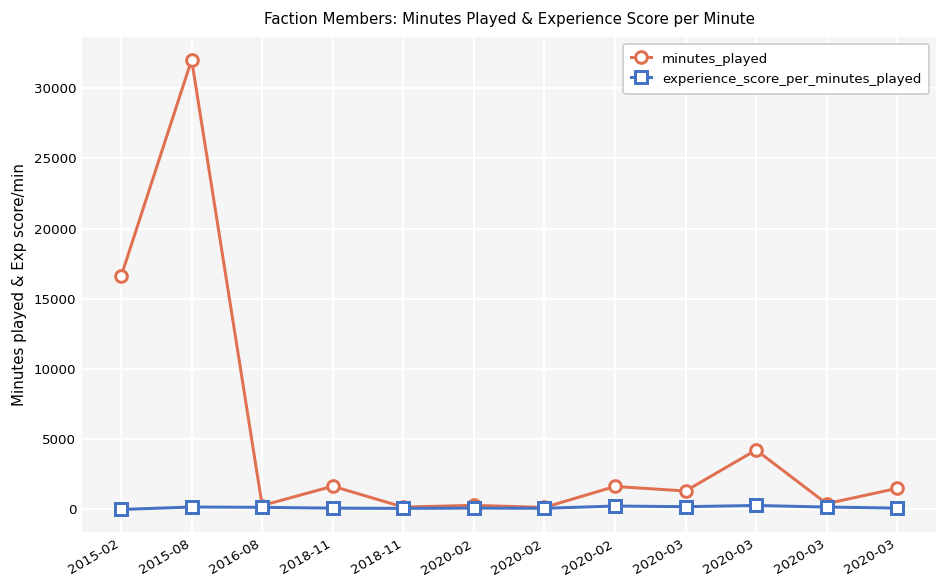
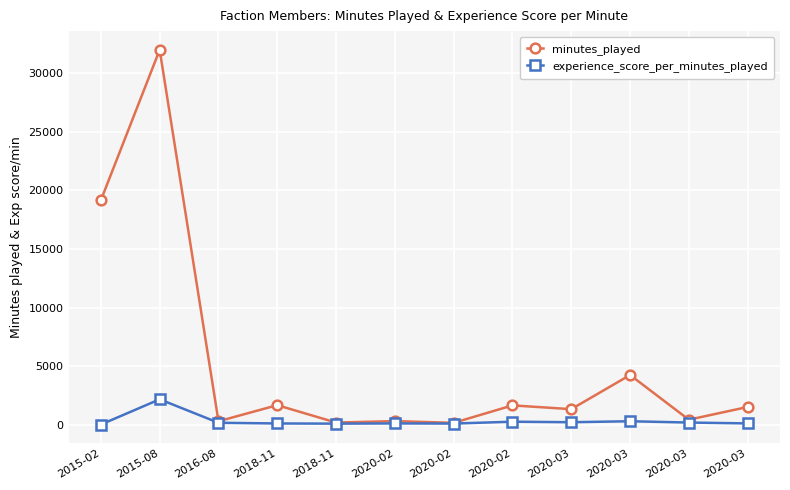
minutes_played, 2015-02: 16600 -> 19200
experience_score_per_minutes_played, 2015-08: 200 -> 2200
